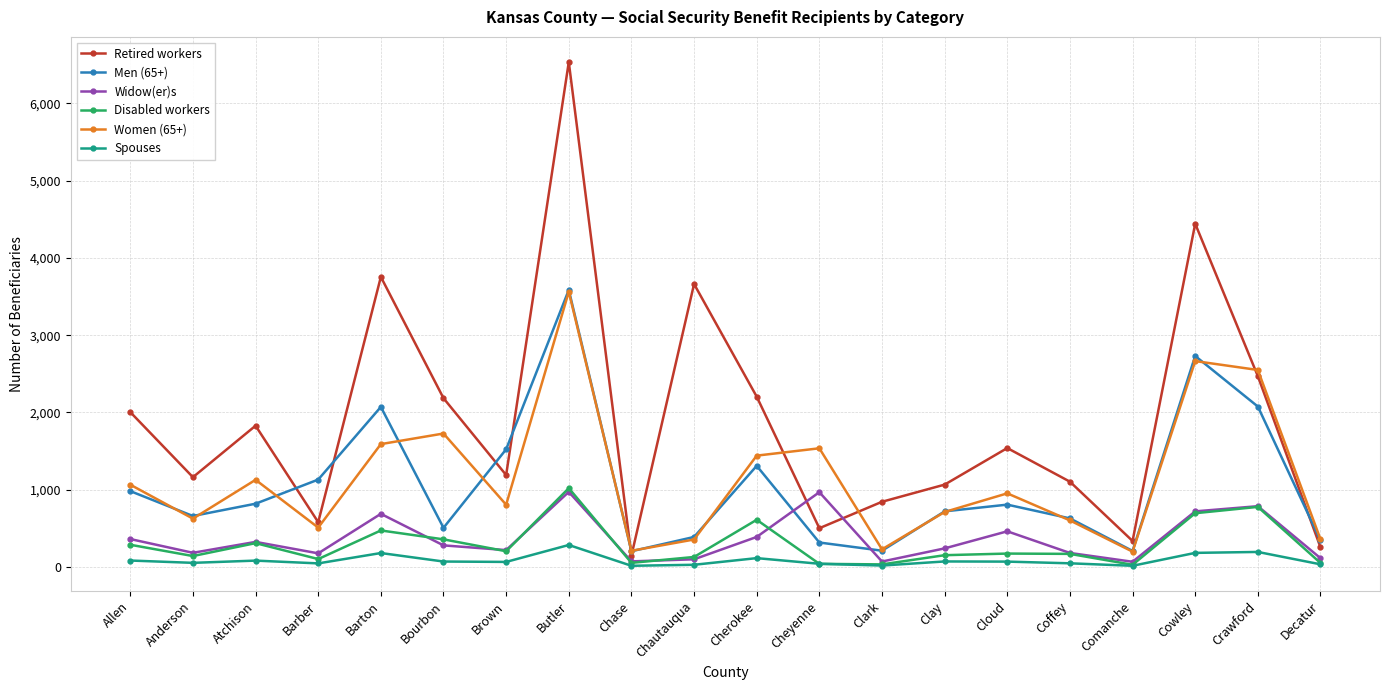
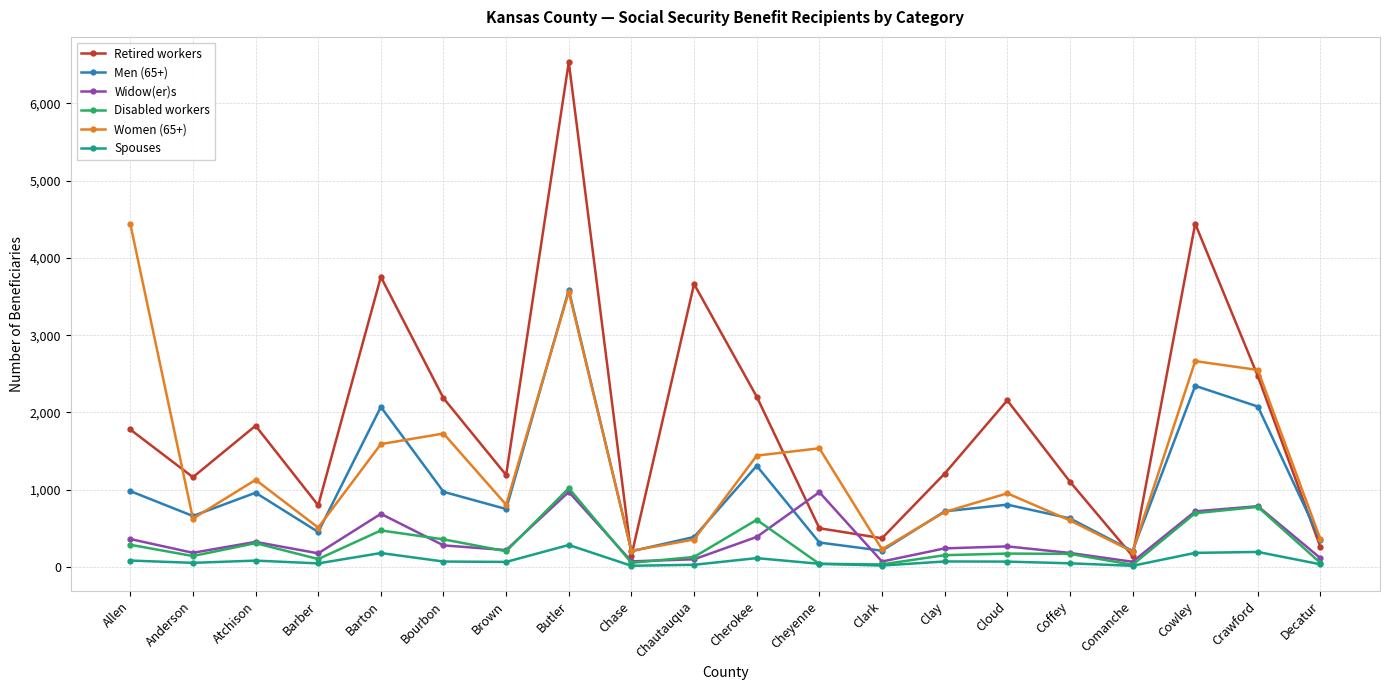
Retired workers, Allen: 2,000 -> 1,800
Women (65+), Allen: 1,100 -> 4,400
Men (65+), Atchison: 800 -> 1,000
Retired workers, Barber: 600 -> 800
Men (65+), Barber: 1,100 -> 500
Men (65+), Bourbon: 500 -> 1,000
Men (65+), Brown: 1,500 -> 800
Retired workers, Clark: 800 -> 400
Retired workers, Clay: 1,100 -> 1,200
Retired workers, Cloud: 1,500 -> 2,200
Widow(er)s, Cloud: 500 -> 300
Retired workers, Comanche: 300 -> 100
Men (65+), Cowley: 2,700 -> 2,300
